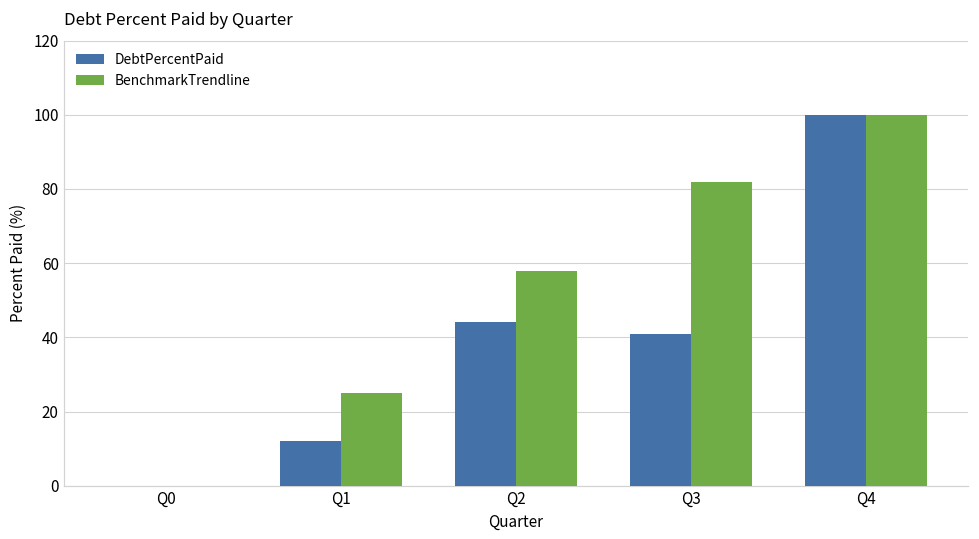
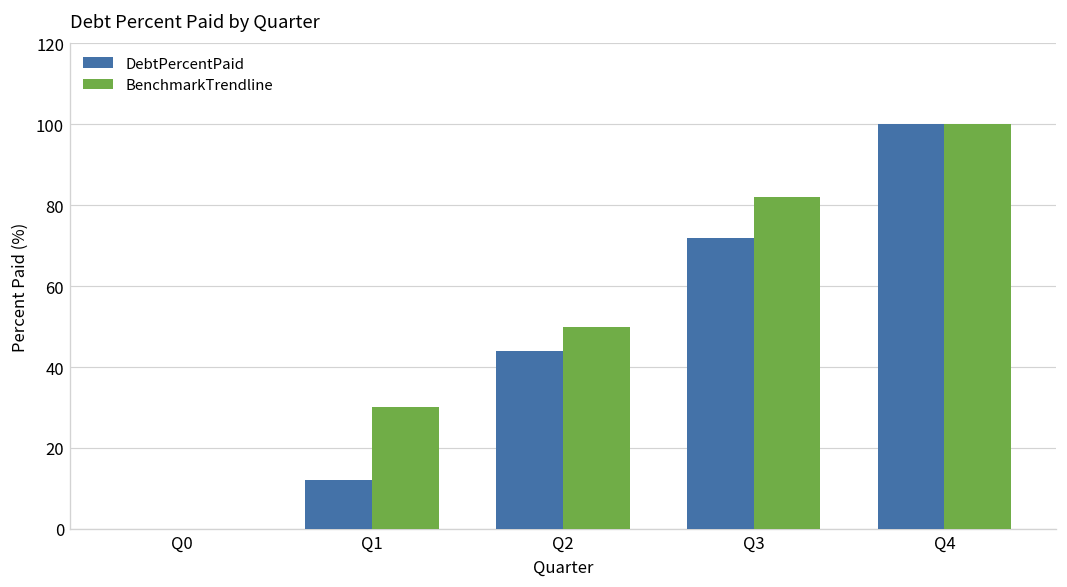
BenchmarkTrendline, Q1: 25 -> 30
BenchmarkTrendline, Q2: 58 -> 50
DebtPercentPaid, Q3: 41 -> 72
